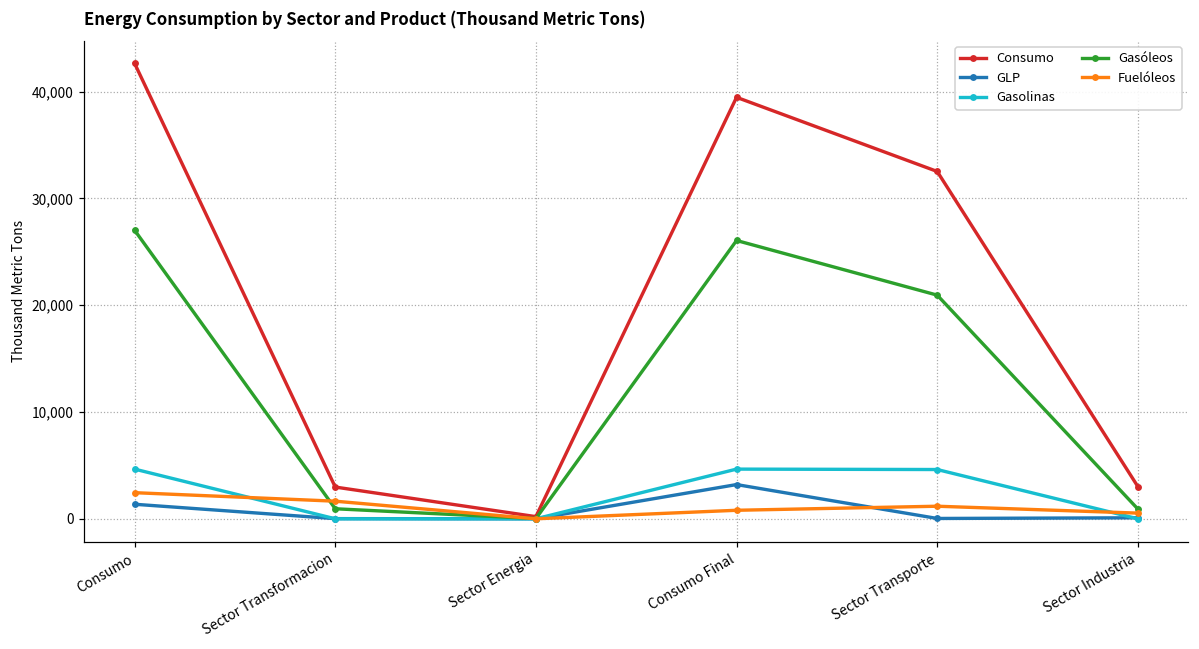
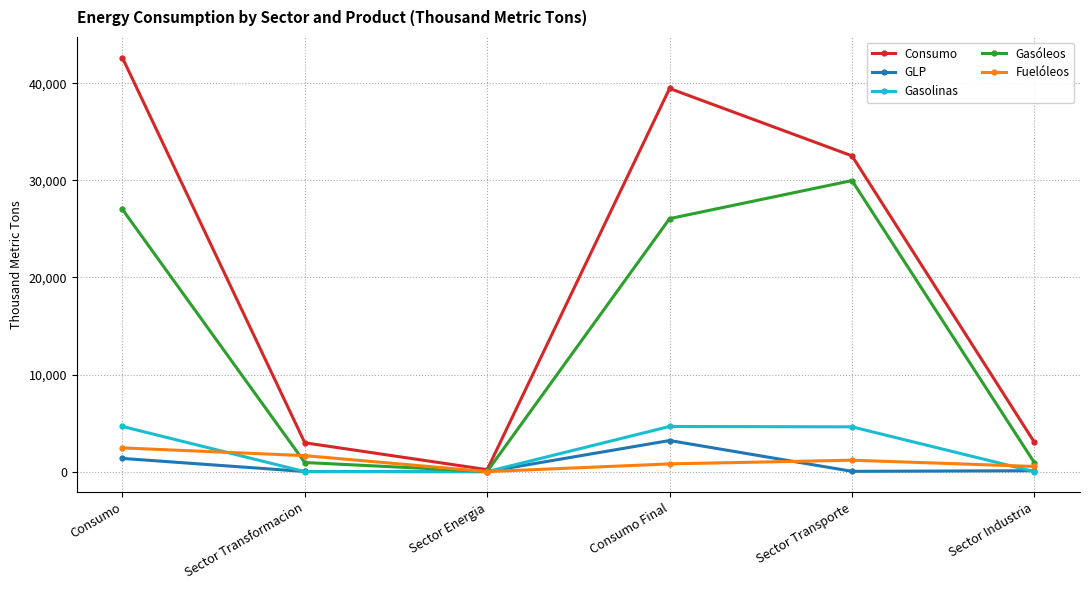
Gasóleos, Sector Transporte: 21,000 -> 30,000
